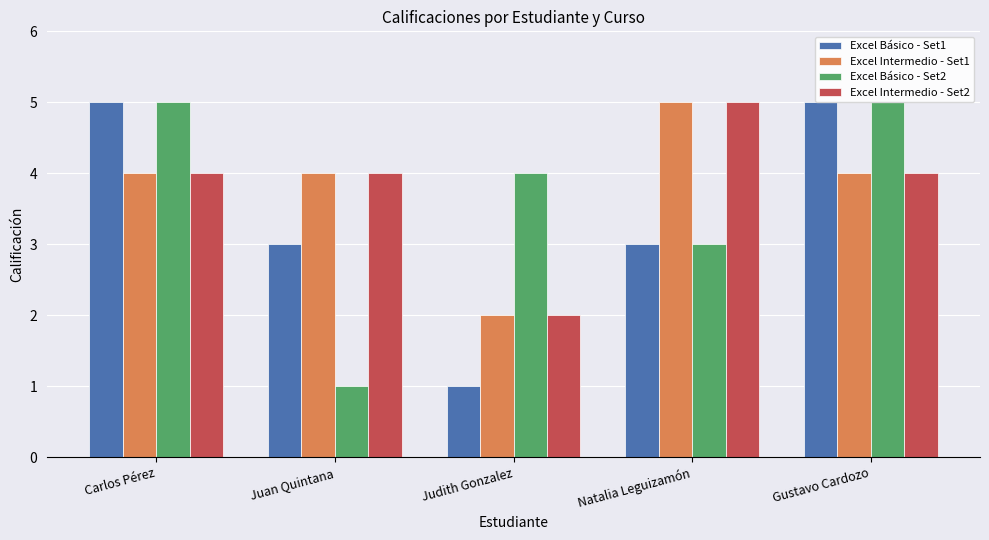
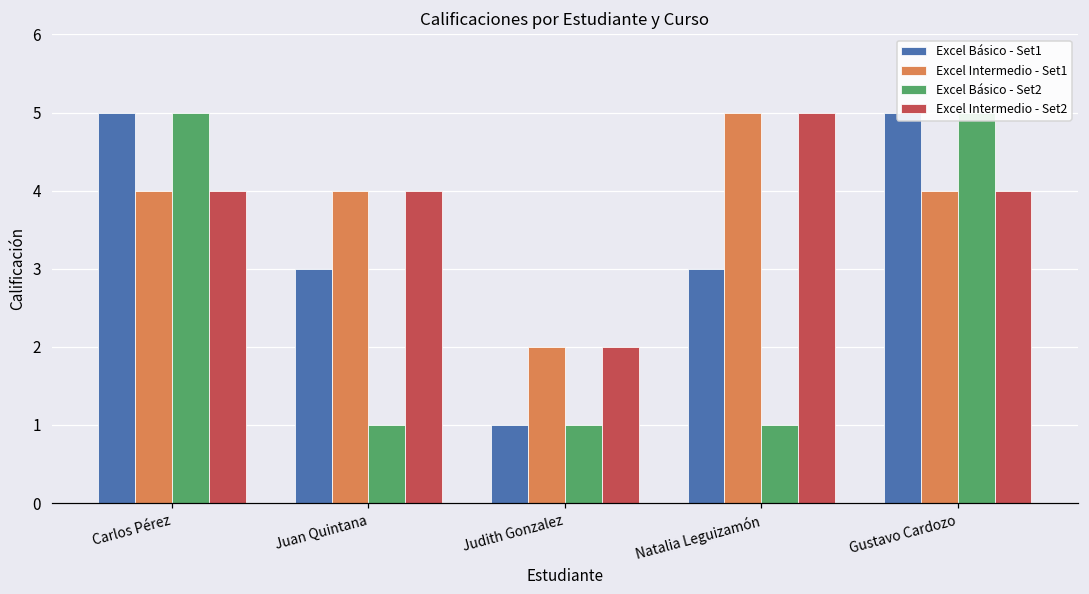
Excel Básico - Set2, Judith Gonzalez: 4 -> 1
Excel Básico - Set2, Natalia Leguizamón: 3 -> 1
